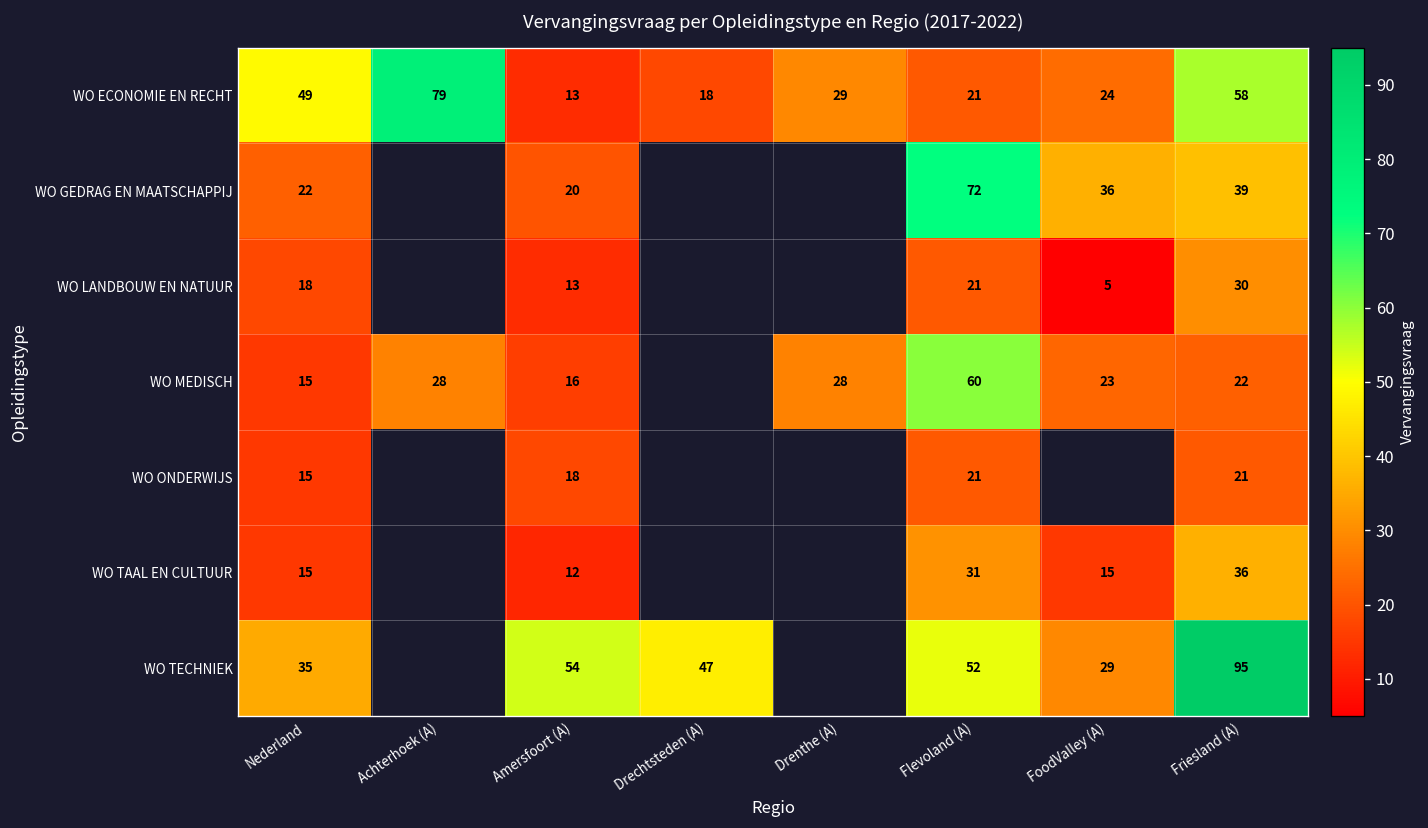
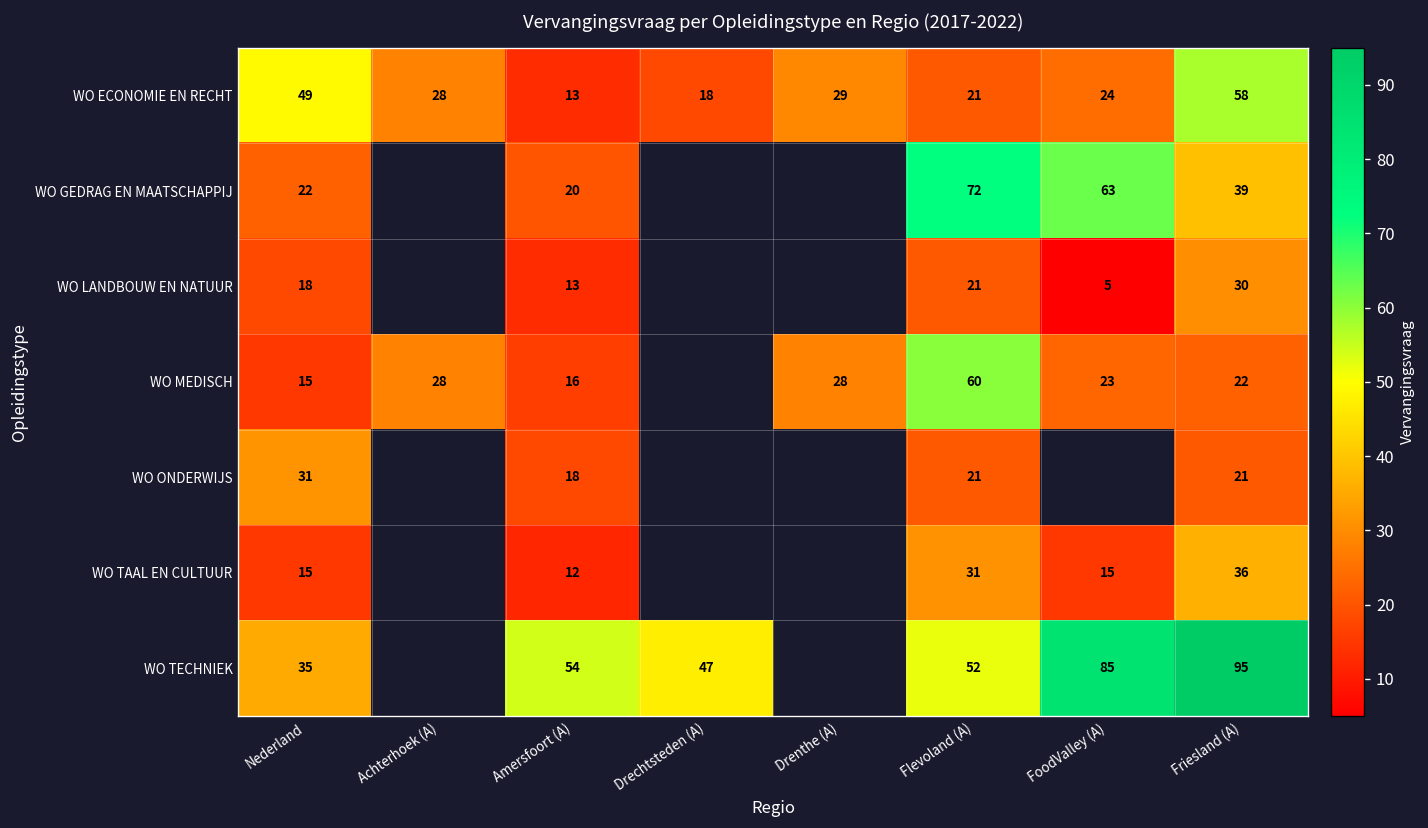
WO ECONOMIE EN RECHT, Achterhoek (A): 79 -> 28
WO GEDRAG EN MAATSCHAPPIJ, FoodValley (A): 36 -> 63
WO ONDERWIJS, Nederland: 15 -> 31
WO TECHNIEK, FoodValley (A): 29 -> 85
